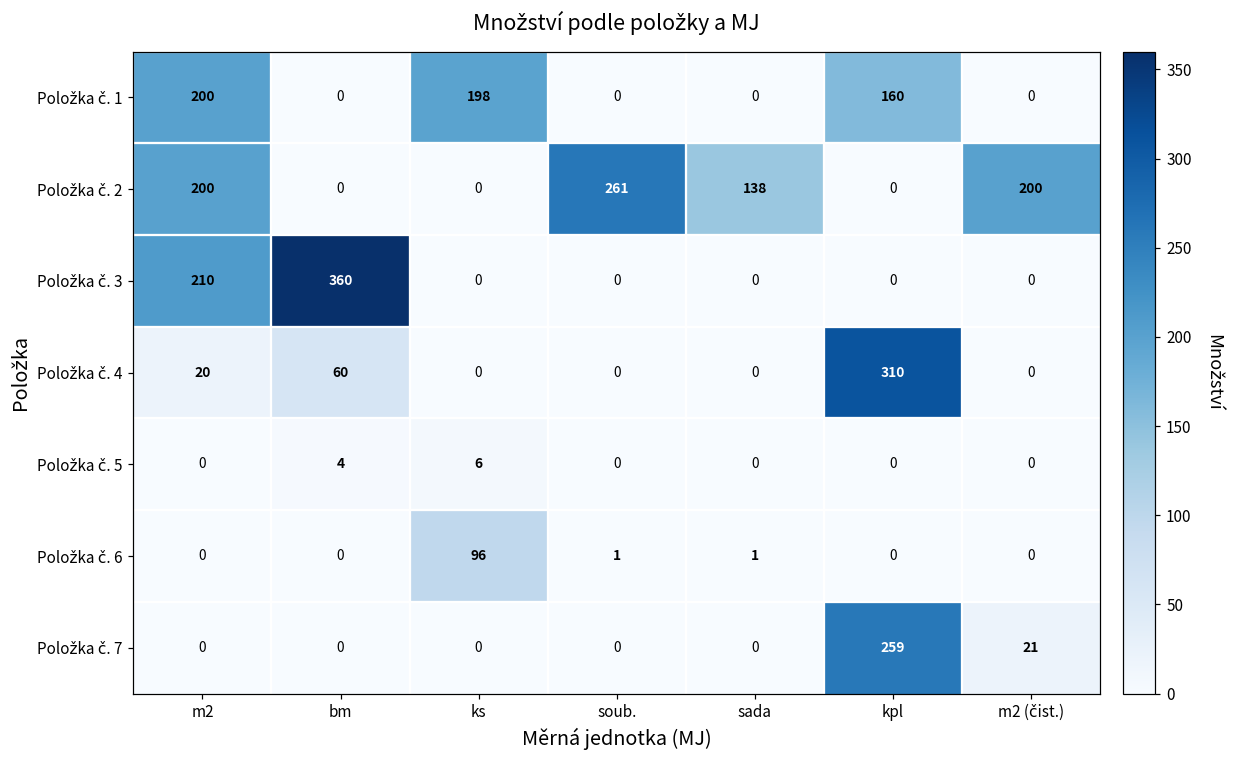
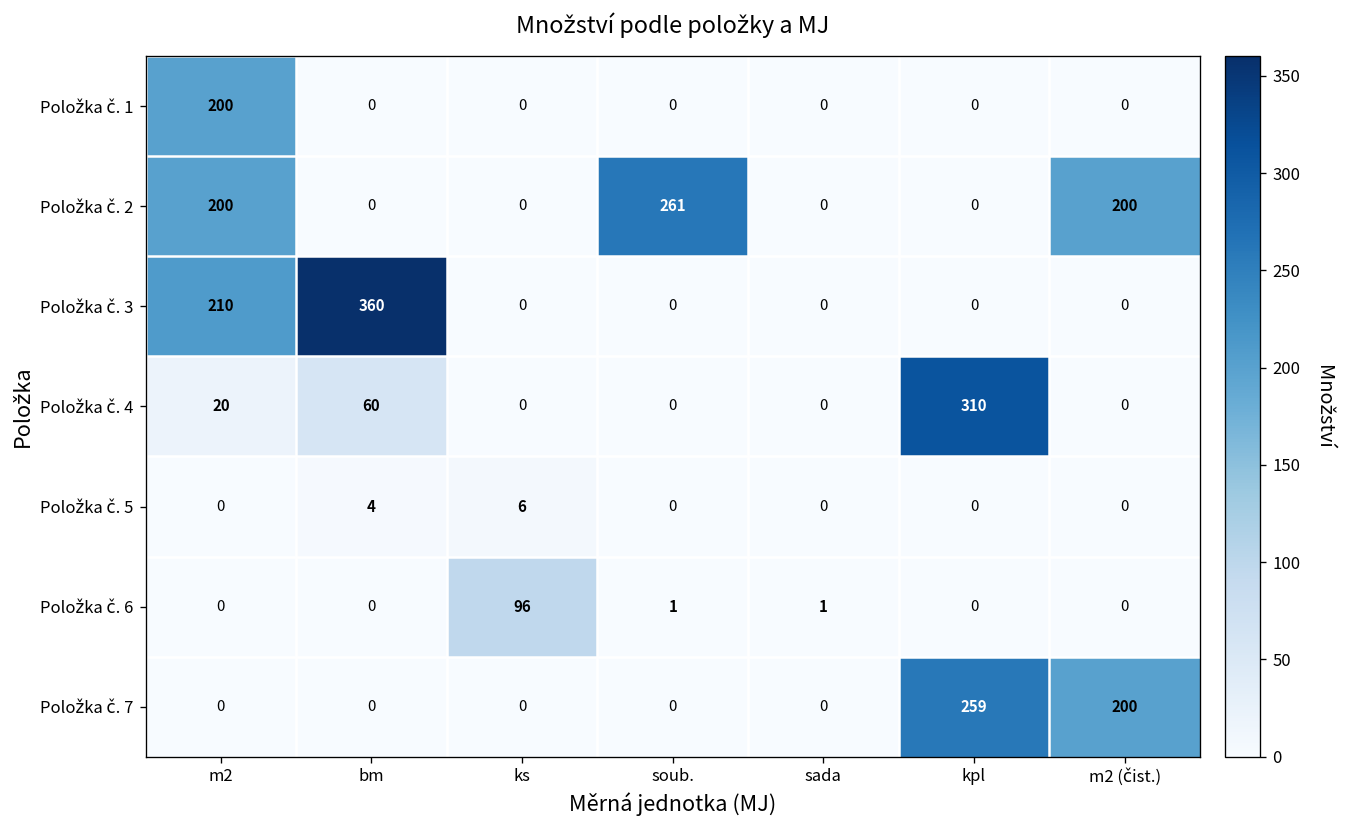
Položka č. 1, ks: 198 -> 0
Položka č. 1, kpl: 160 -> 0
Položka č. 2, sada: 138 -> 0
Položka č. 7, m2 (čist.): 21 -> 200
